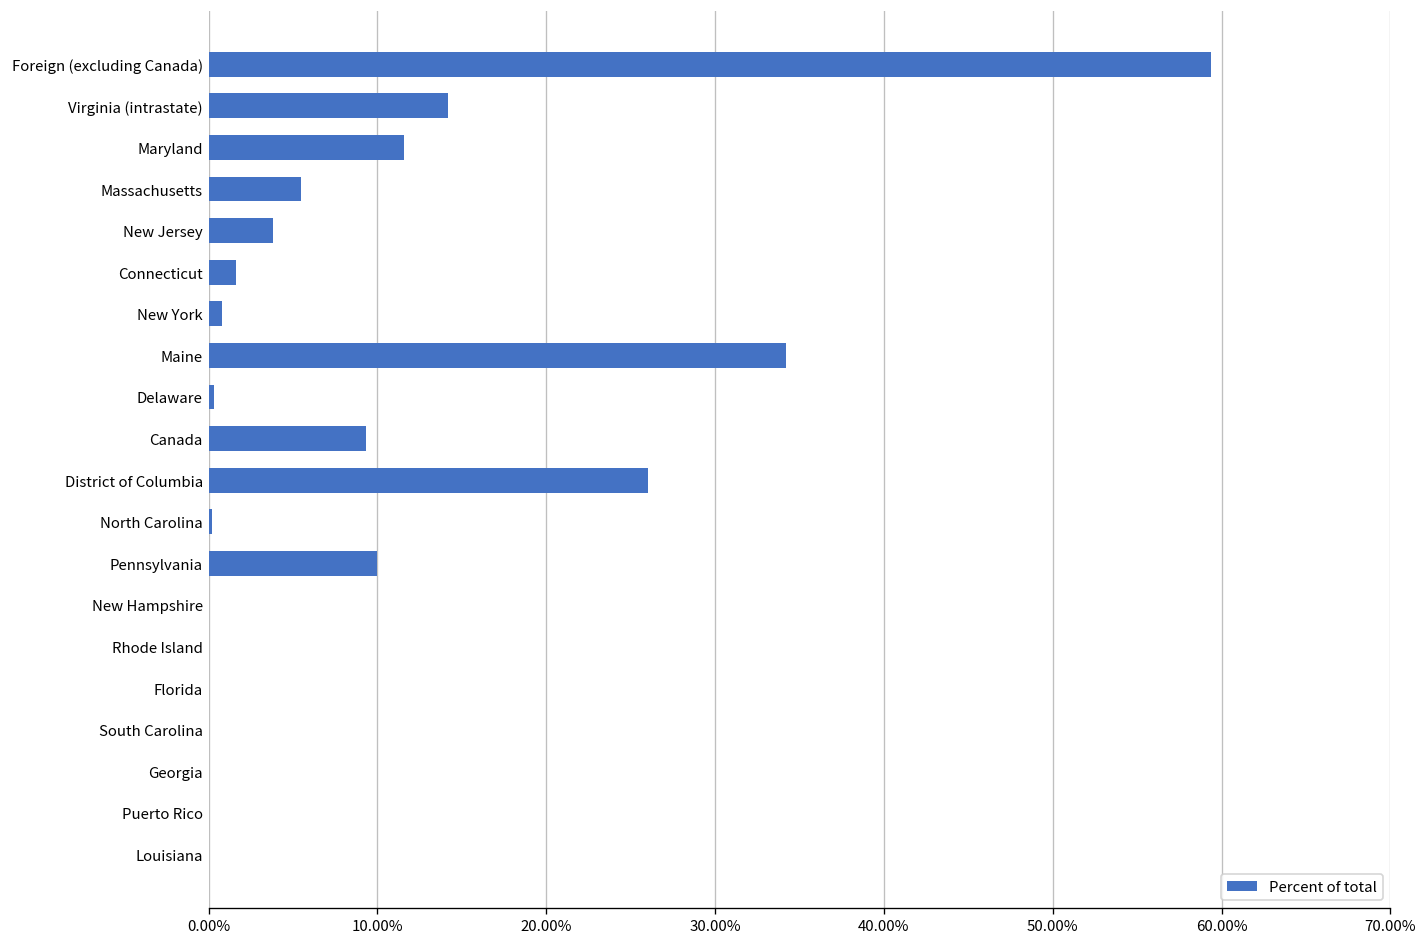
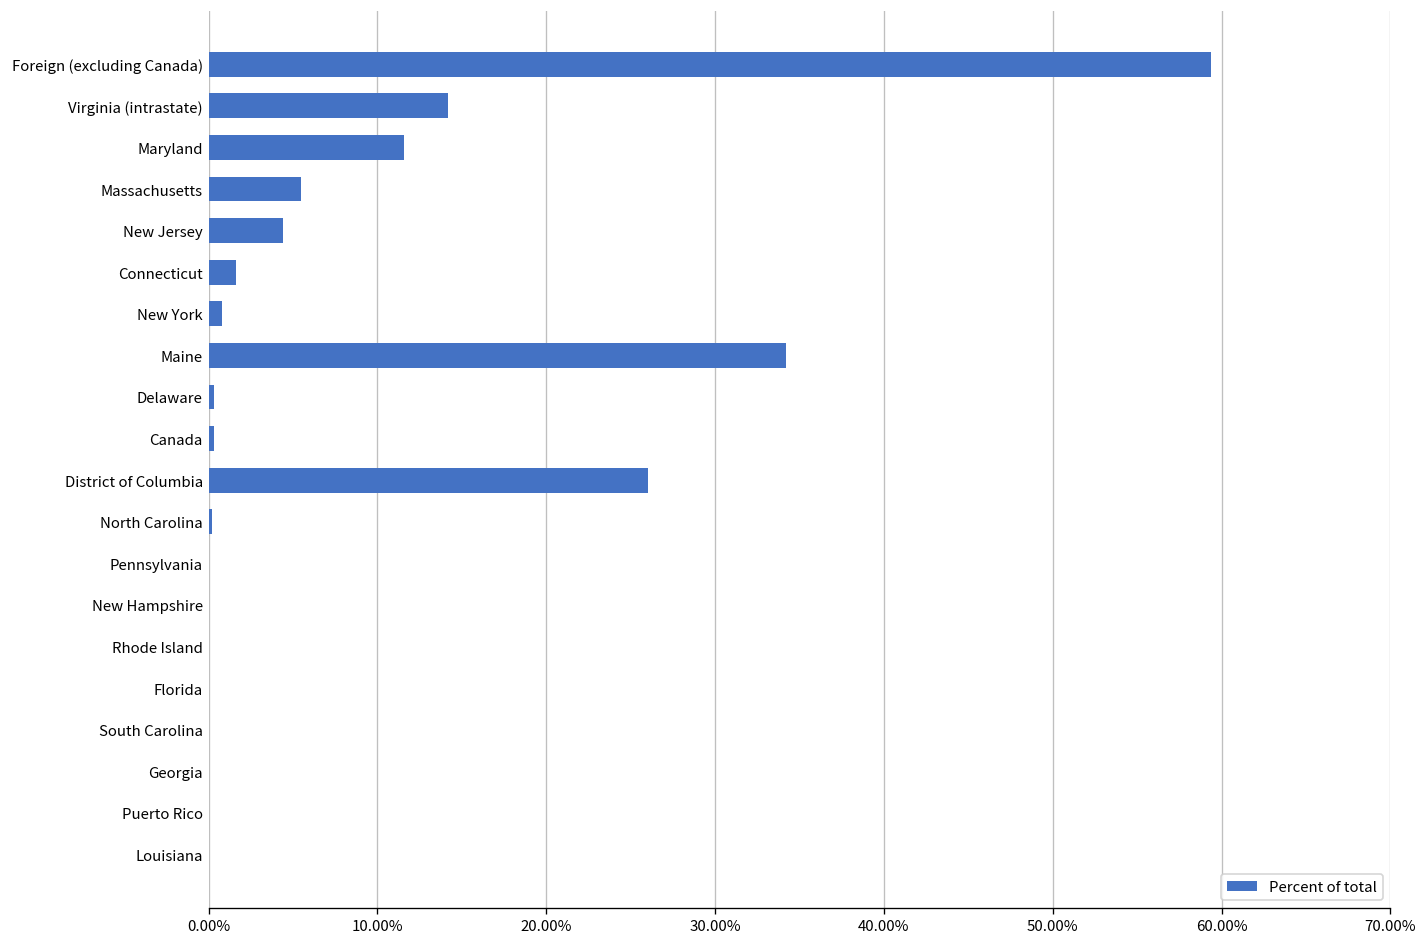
New Jersey: 3.8% -> 4.4%
Canada: 9.3% -> 0.3%
Pennsylvania: 10.0% -> 0.1%
